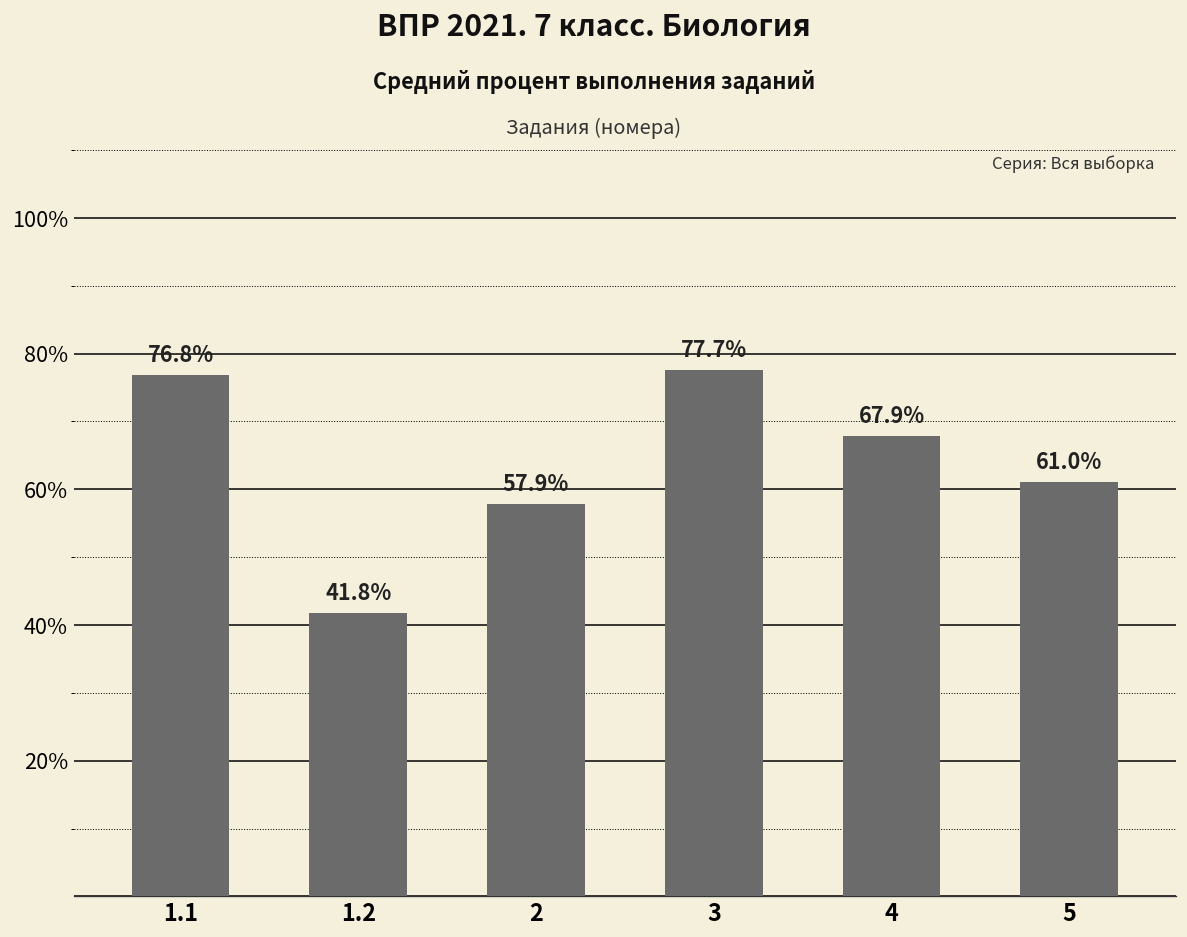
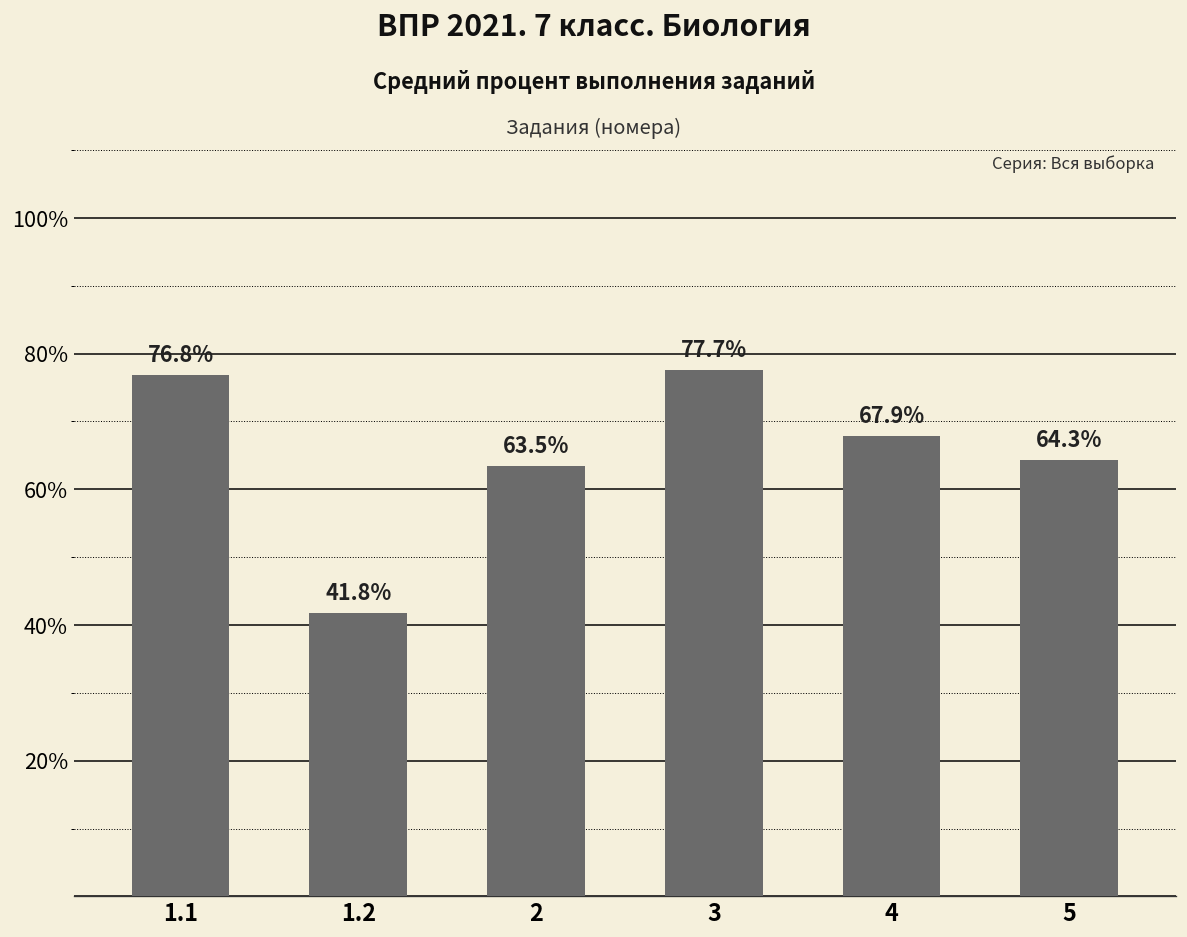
2: 57.9% -> 63.5%
5: 61.0% -> 64.3%
